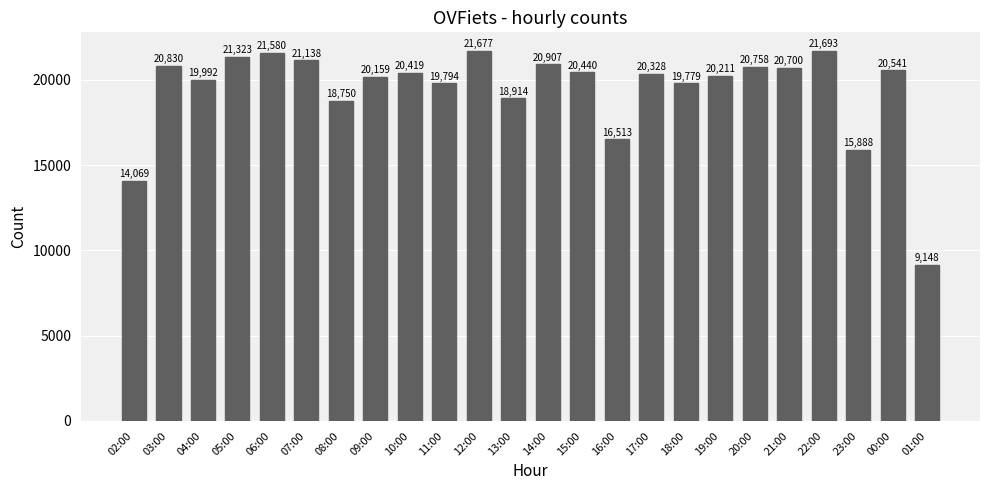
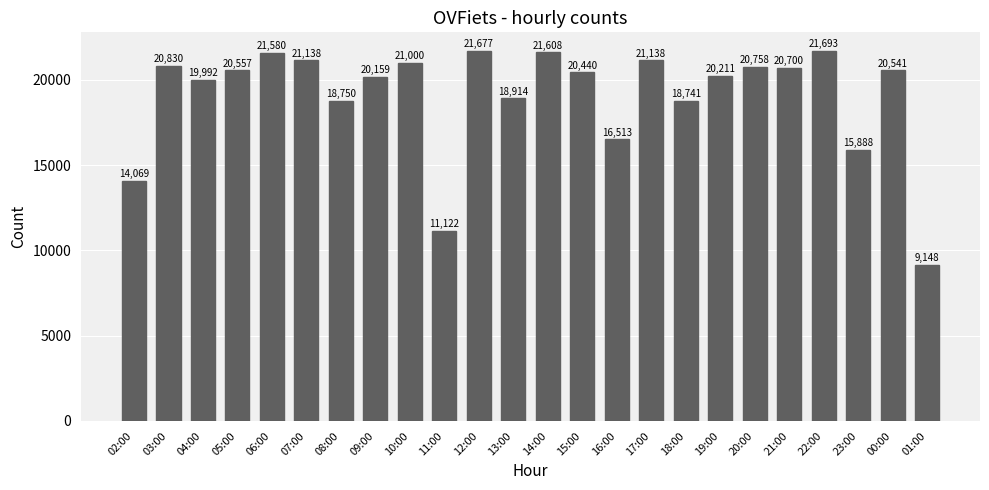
05:00: 21,323 -> 20,557
10:00: 20,419 -> 21,000
11:00: 19,794 -> 11,122
14:00: 20,907 -> 21,608
17:00: 20,328 -> 21,138
18:00: 19,779 -> 18,741
